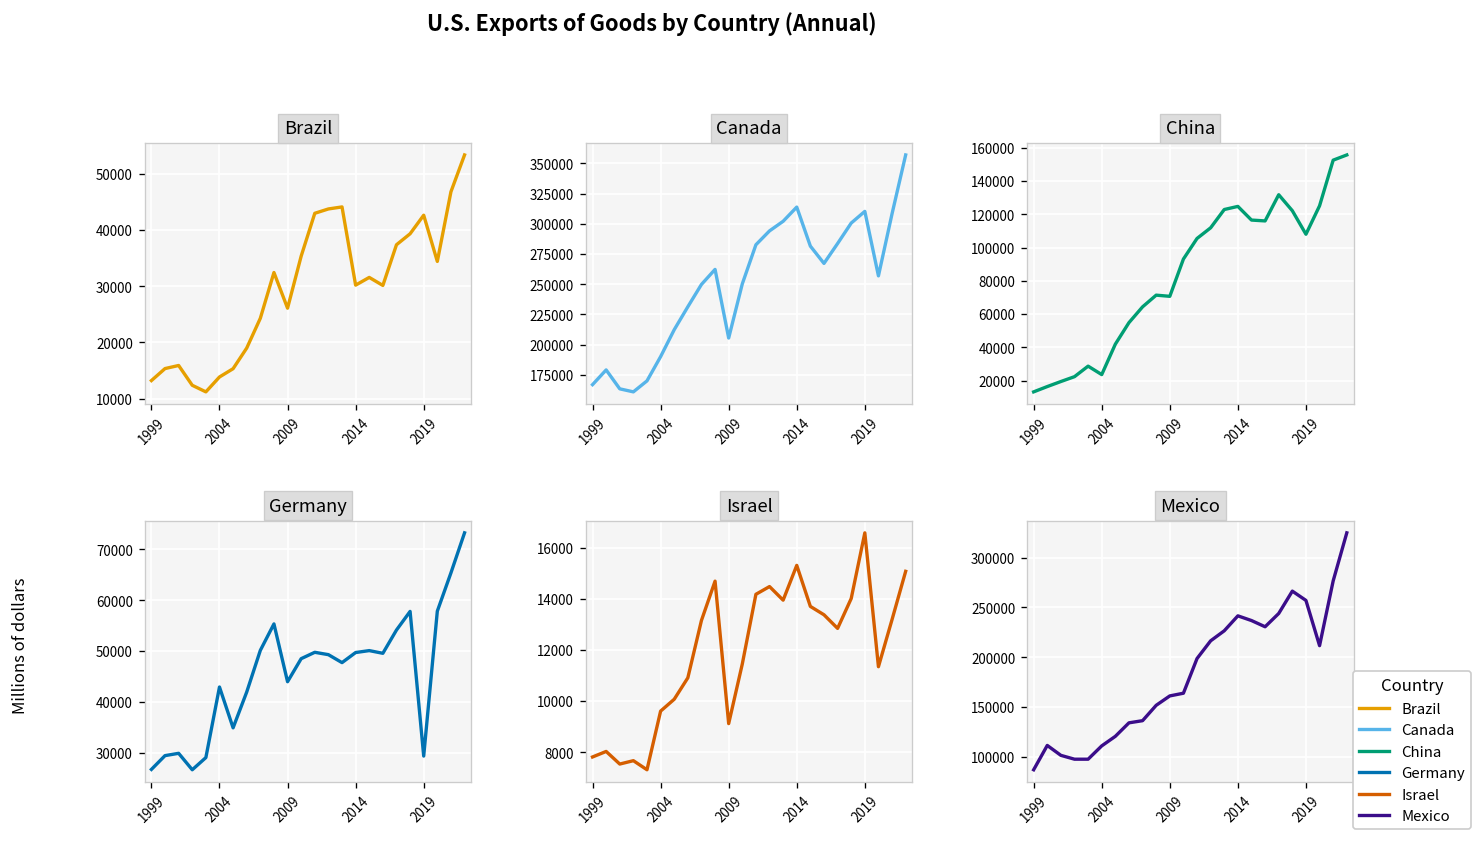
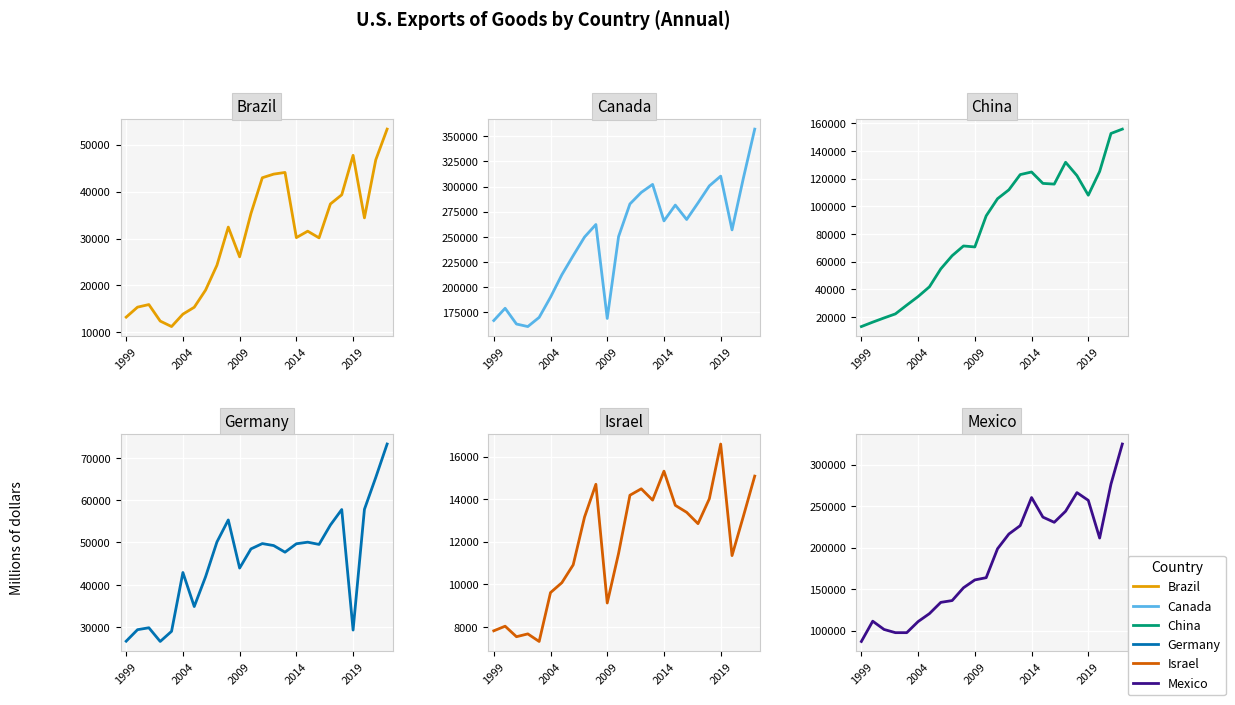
Brazil, 2019: 43000 -> 48000
Canada, 2009: 205000 -> 169000
Canada, 2014: 314000 -> 266000
China, 2004: 24000 -> 35000
Mexico, 2014: 240000 -> 260000
